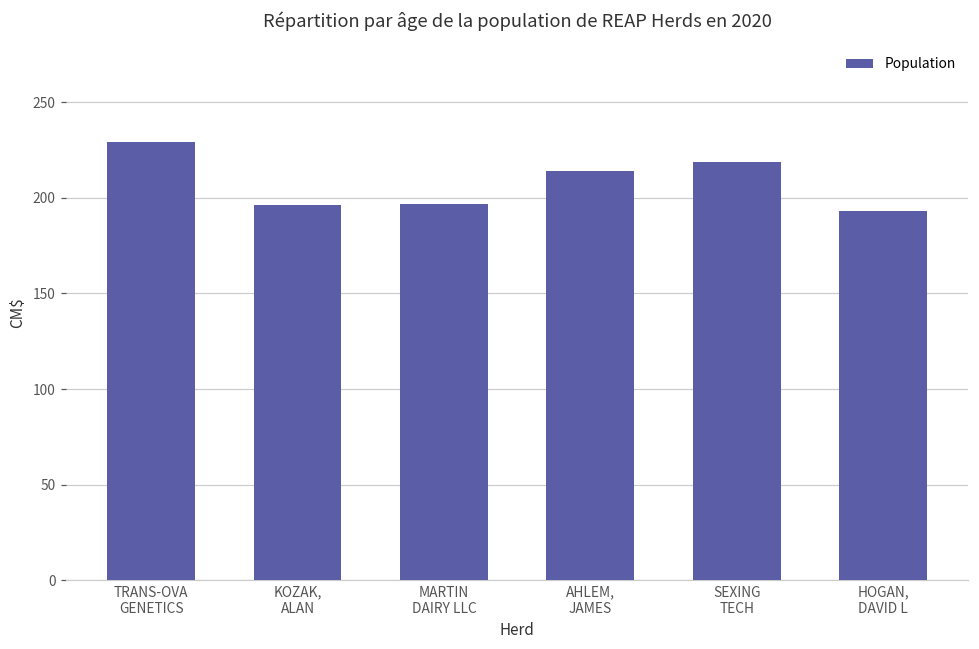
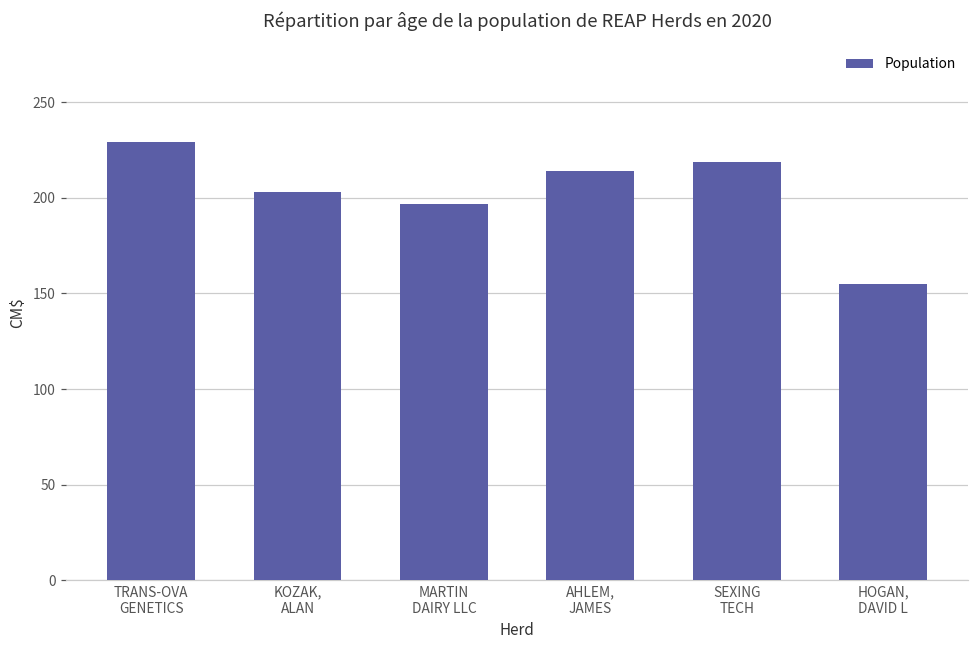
KOZAK, ALAN: 196 -> 203
HOGAN, DAVID L: 193 -> 155
